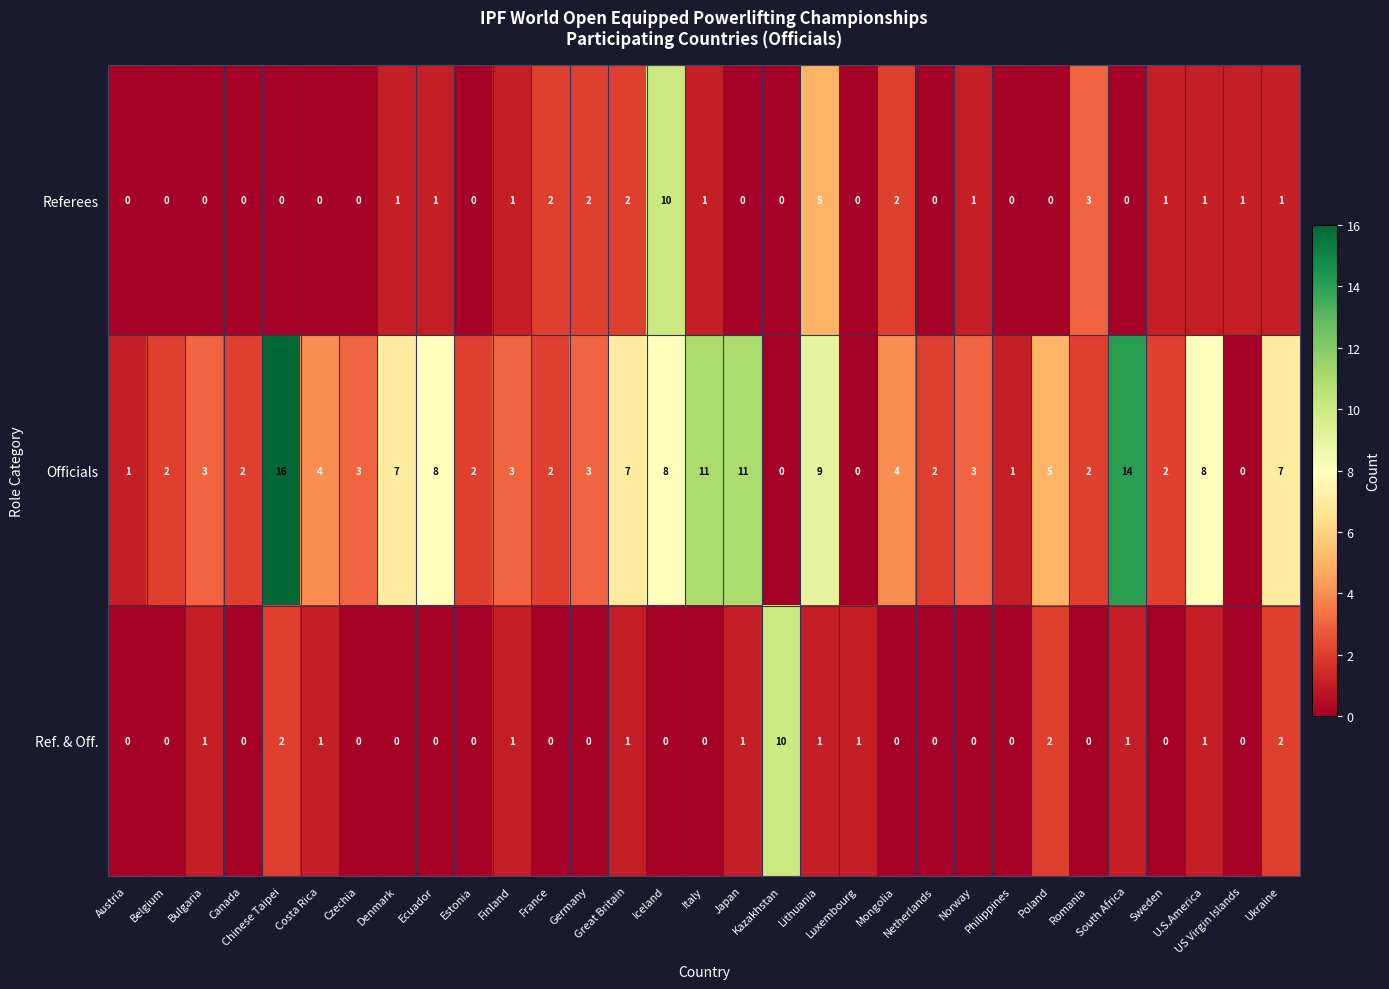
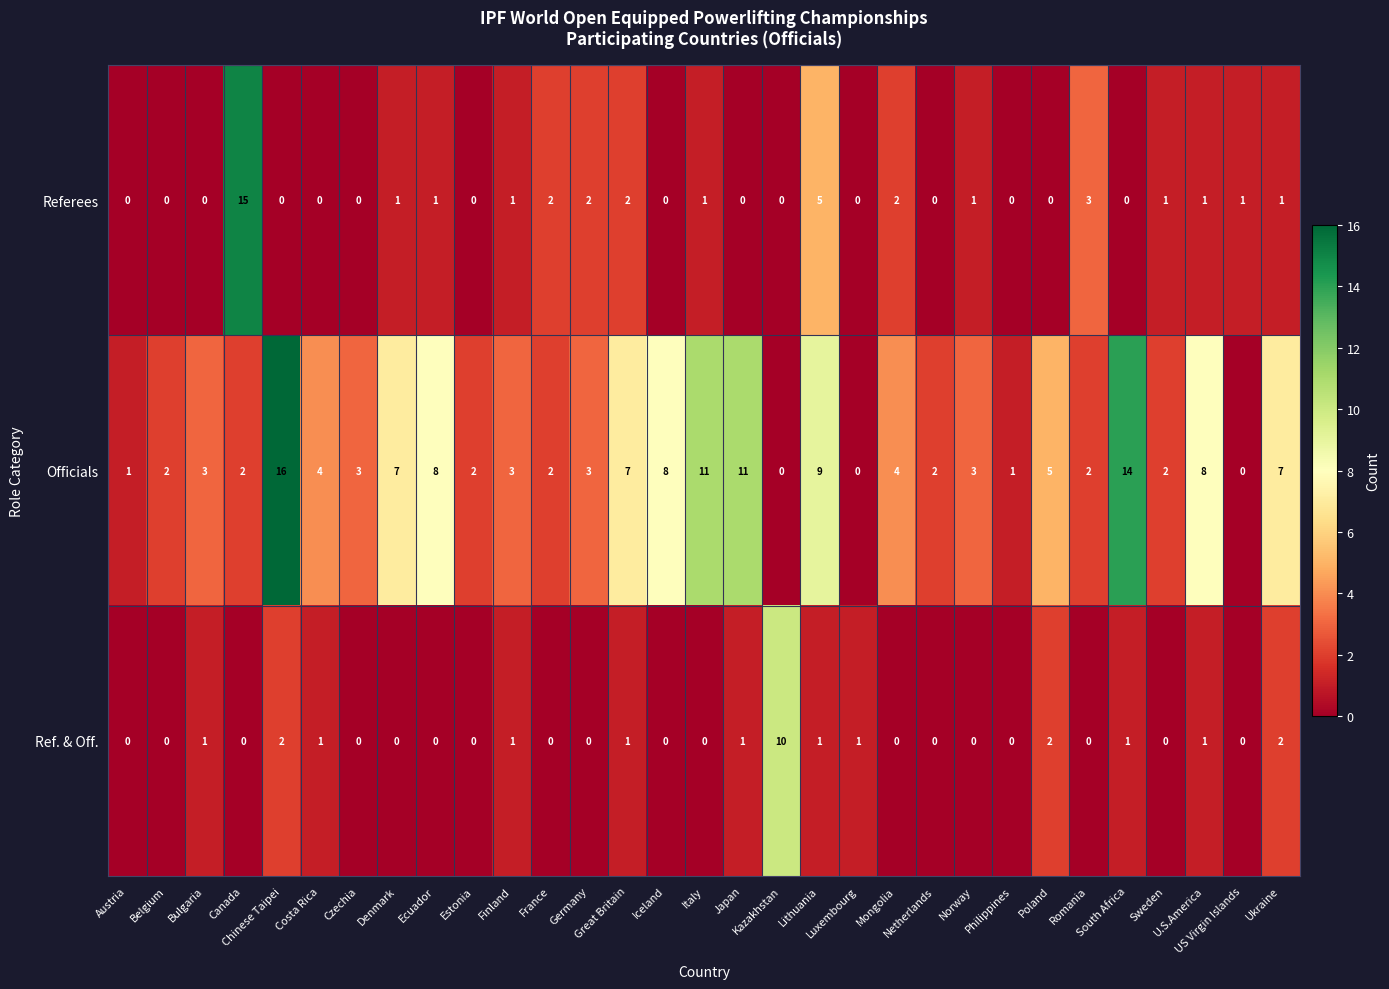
Referees, Canada: 0 -> 15
Referees, Iceland: 10 -> 0
